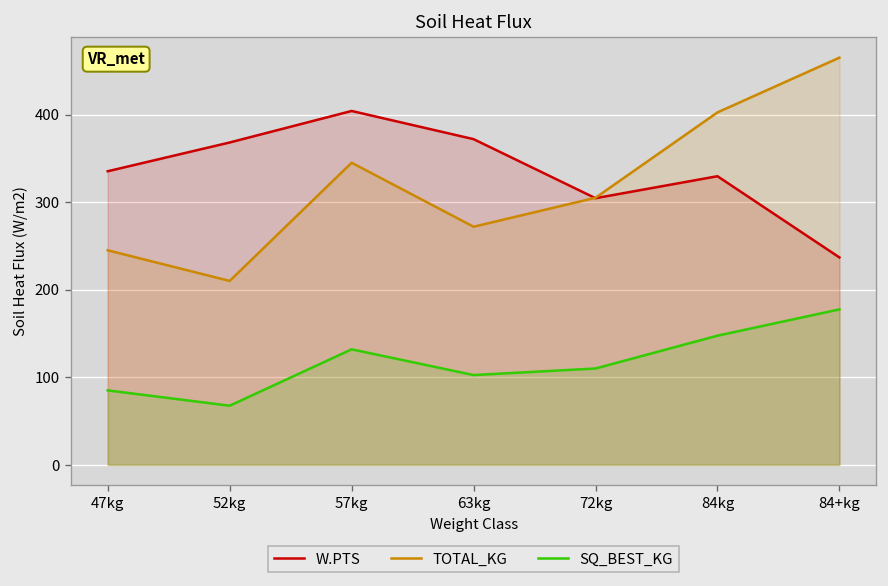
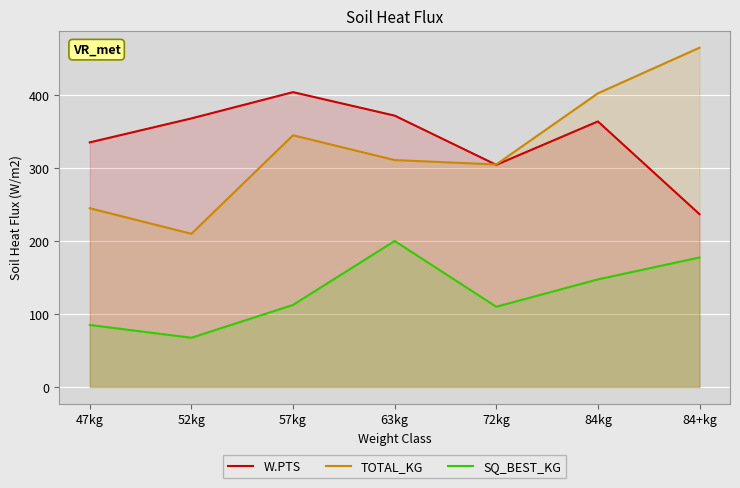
SQ_BEST_KG, 57kg: 130 -> 110
TOTAL_KG, 63kg: 270 -> 310
SQ_BEST_KG, 63kg: 100 -> 200
W.PTS, 84kg: 330 -> 360
